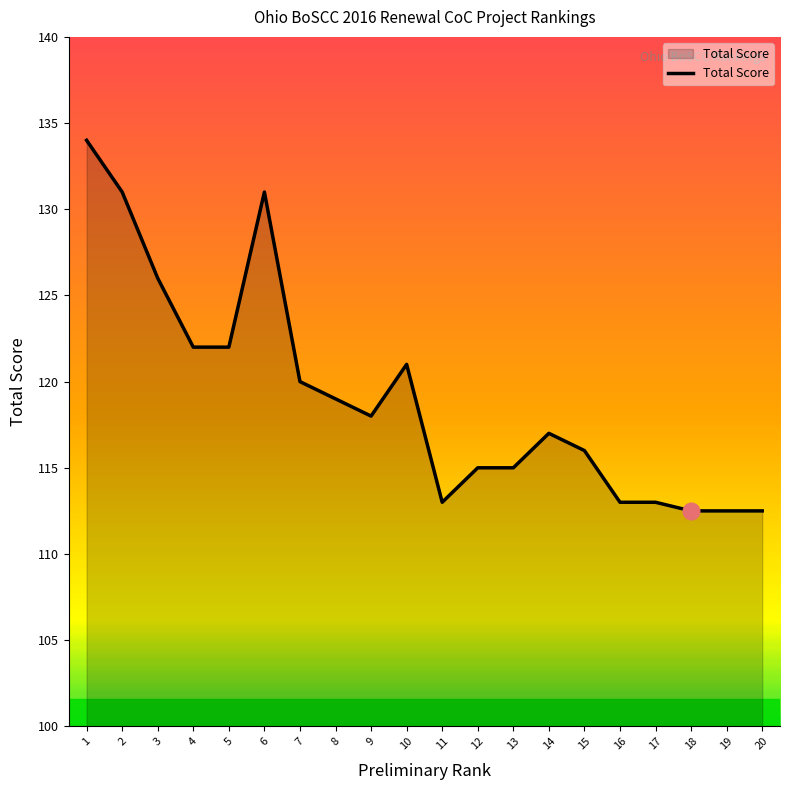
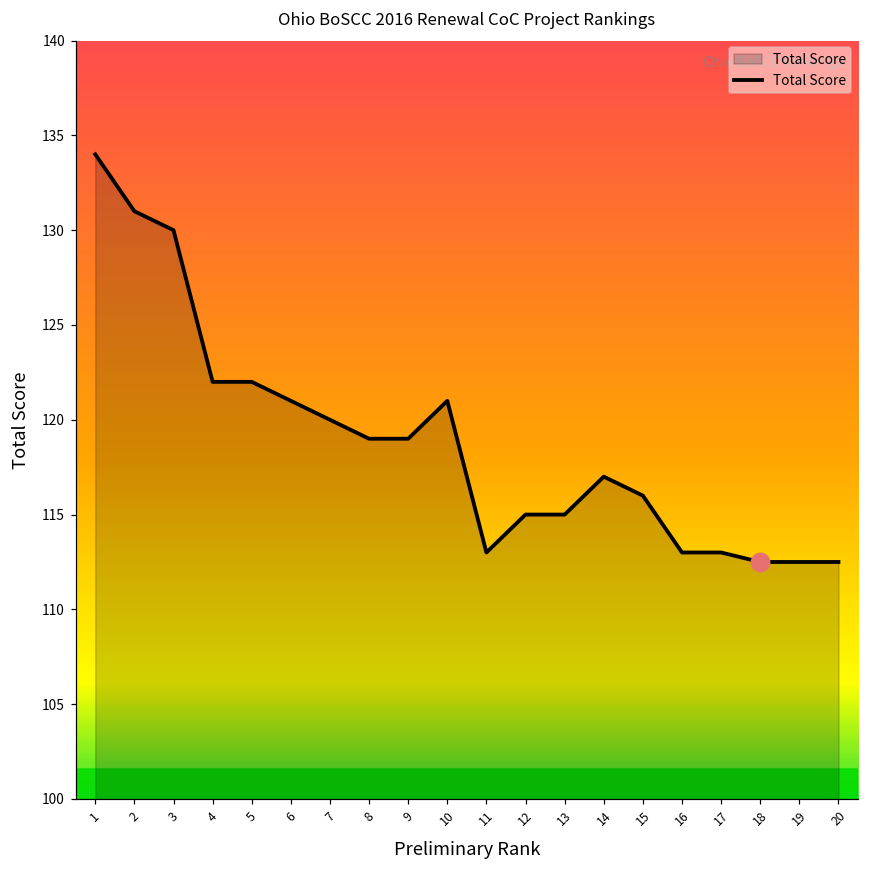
Total Score, 3: 126 -> 130
Total Score, 6: 131 -> 121
Total Score, 9: 118 -> 119
